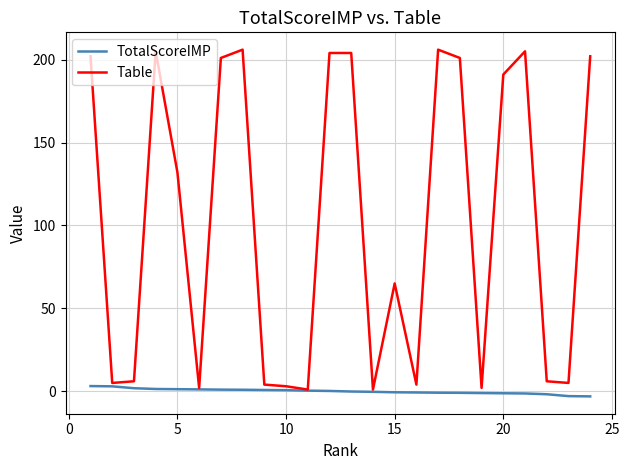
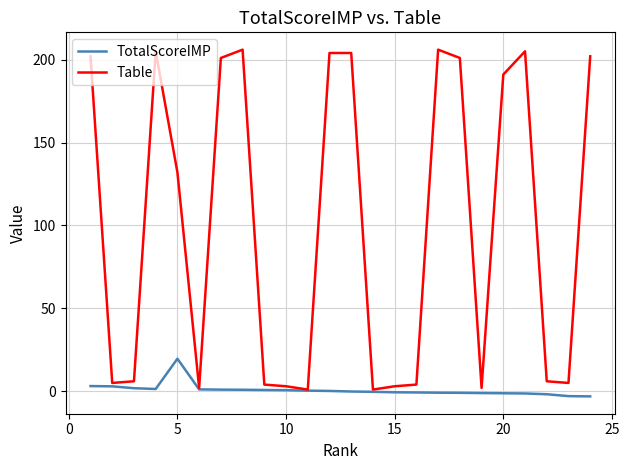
TotalScoreIMP, 5: 1 -> 20
Table, 15: 65 -> 3
